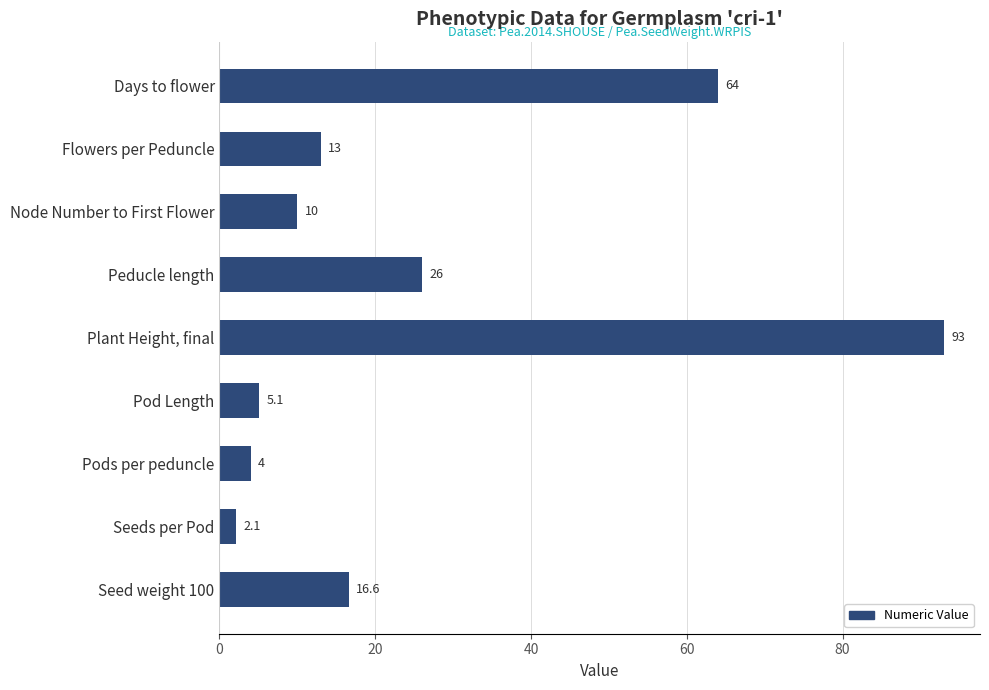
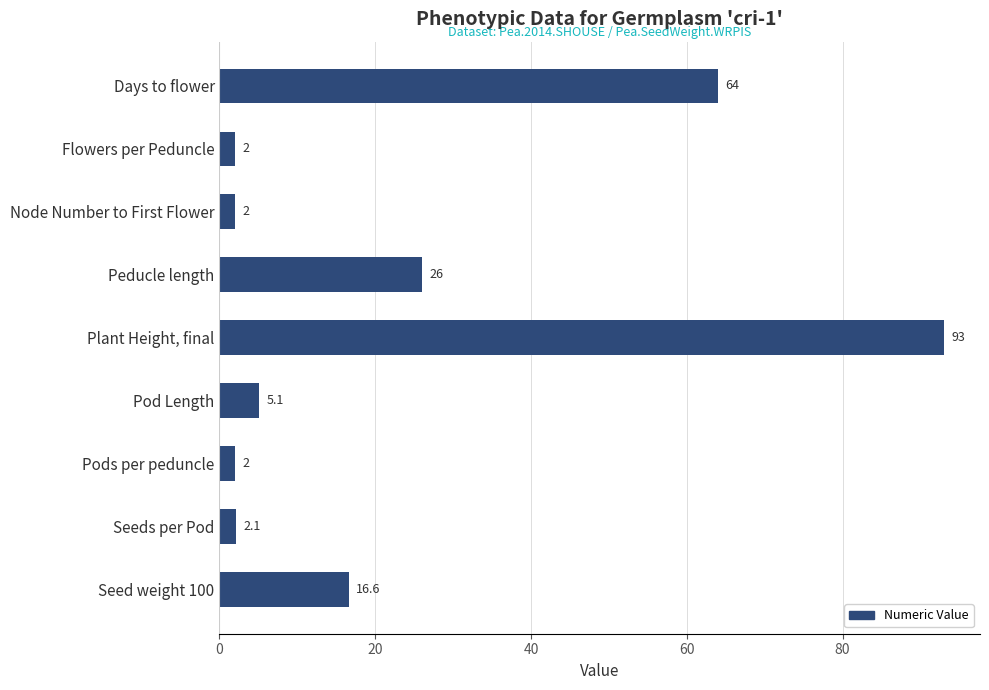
Flowers per Peduncle: 13 -> 2
Node Number to First Flower: 10 -> 2
Pods per peduncle: 4 -> 2
